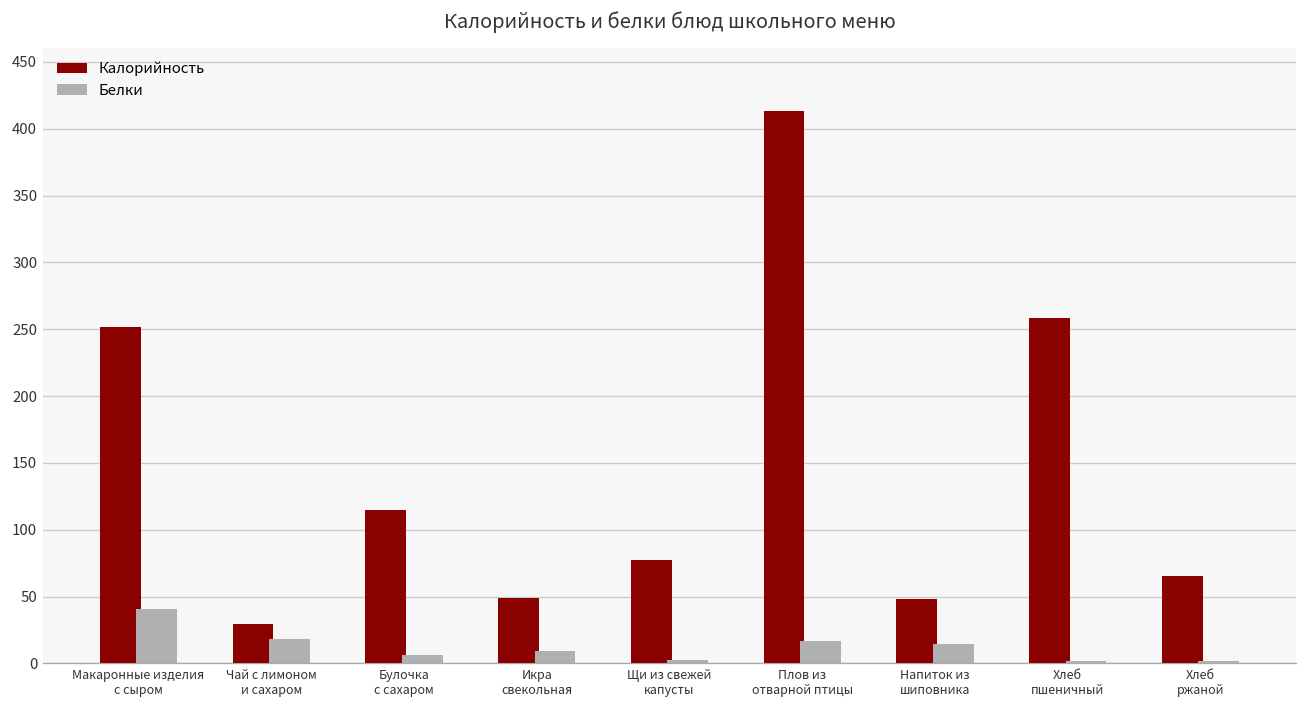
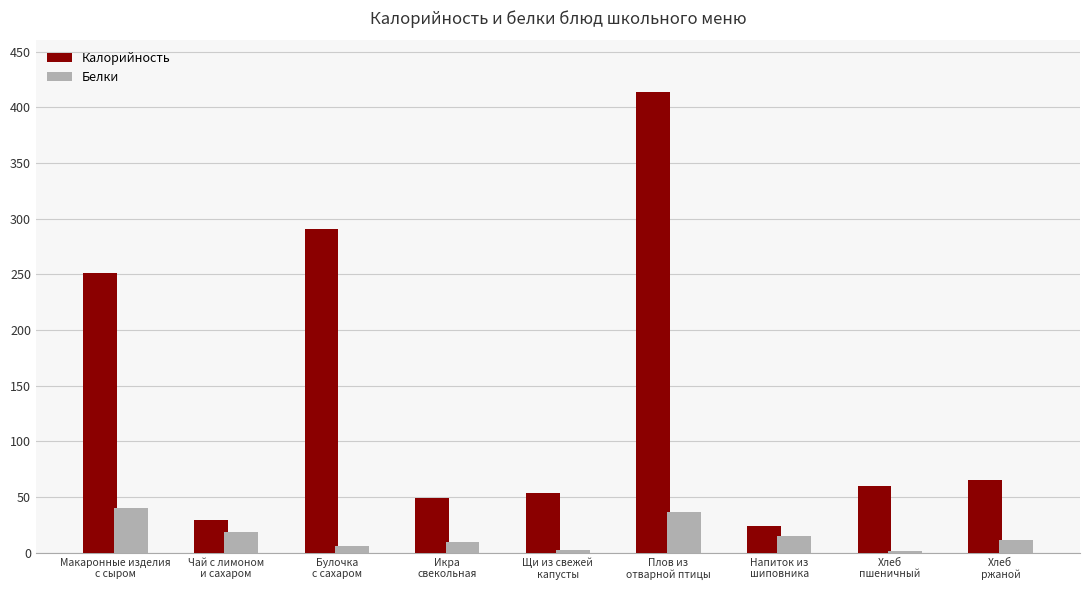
Калорийность, Булочка с сахаром: 115 -> 291
Калорийность, Щи из свежей капусты: 77 -> 54
Белки, Плов из отварной птицы: 17 -> 36
Калорийность, Напиток из шиповника: 48 -> 24
Калорийность, Хлеб пшеничный: 258 -> 60
Белки, Хлеб ржаной: 2 -> 11
